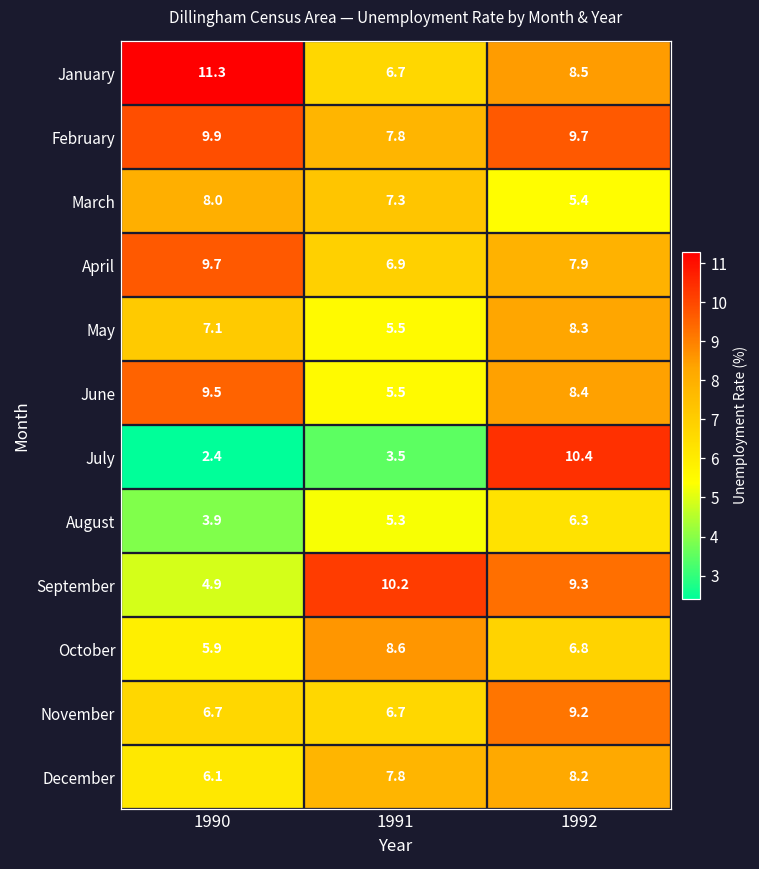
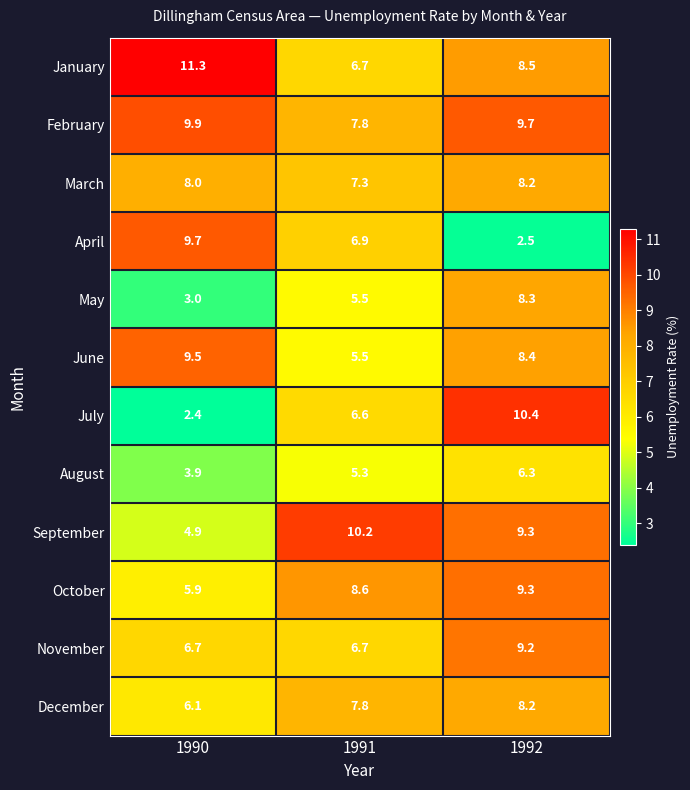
March, 1992: 5.4 -> 8.2
April, 1992: 7.9 -> 2.5
May, 1990: 7.1 -> 3.0
July, 1991: 3.5 -> 6.6
October, 1992: 6.8 -> 9.3
